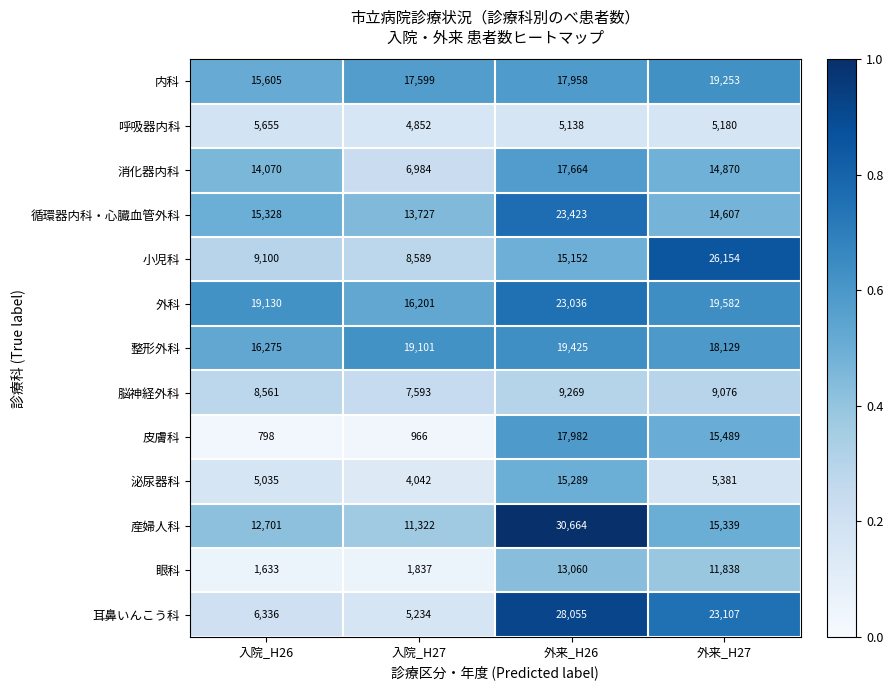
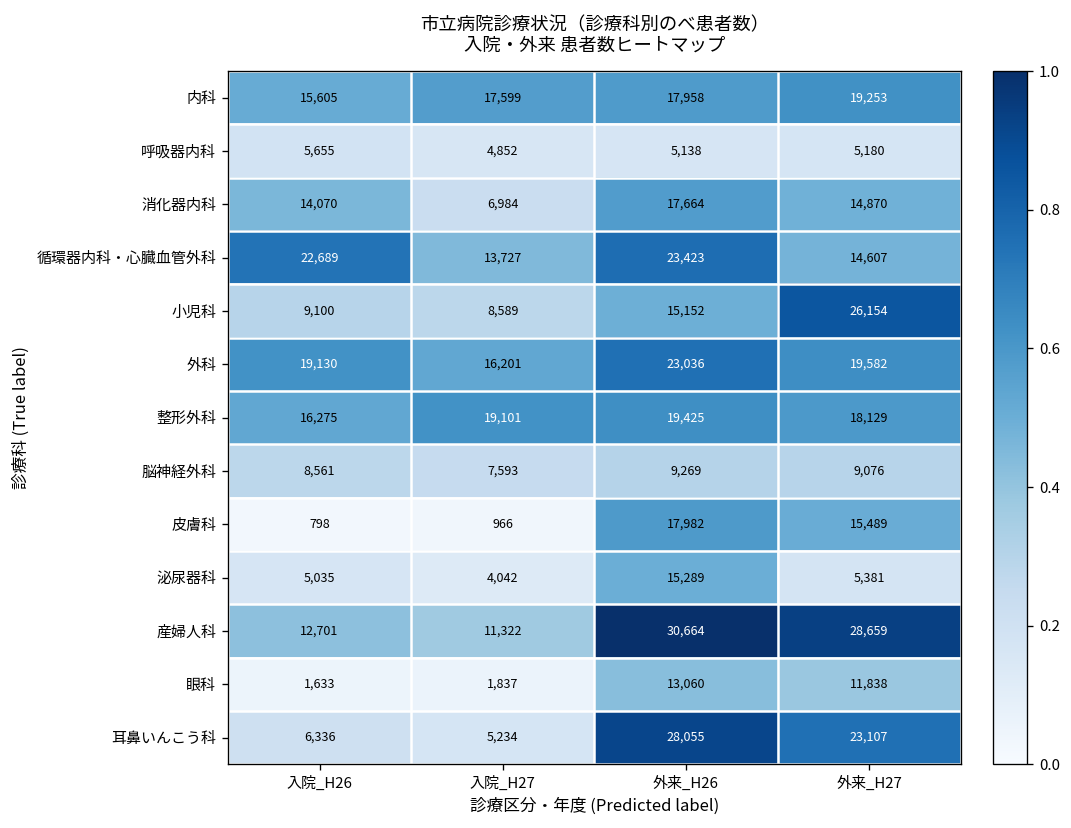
循環器内科・心臓血管外科, 入院_H26: 15,328 -> 22,689
産婦人科, 外来_H27: 15,339 -> 28,659
